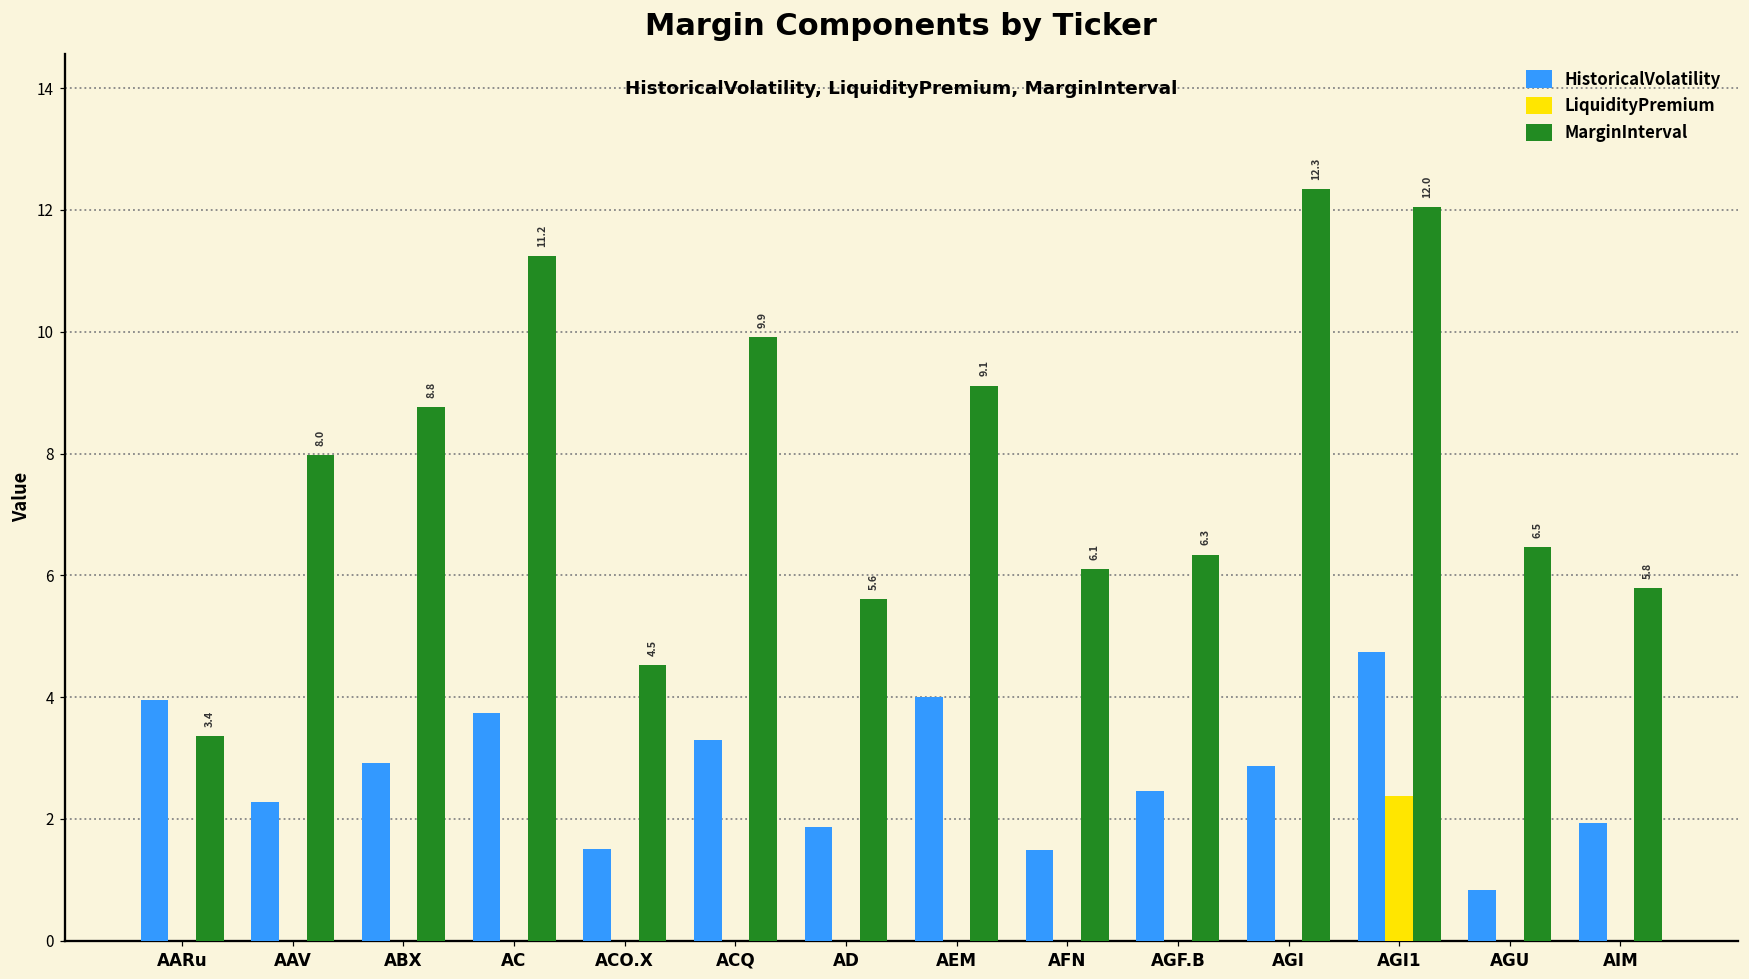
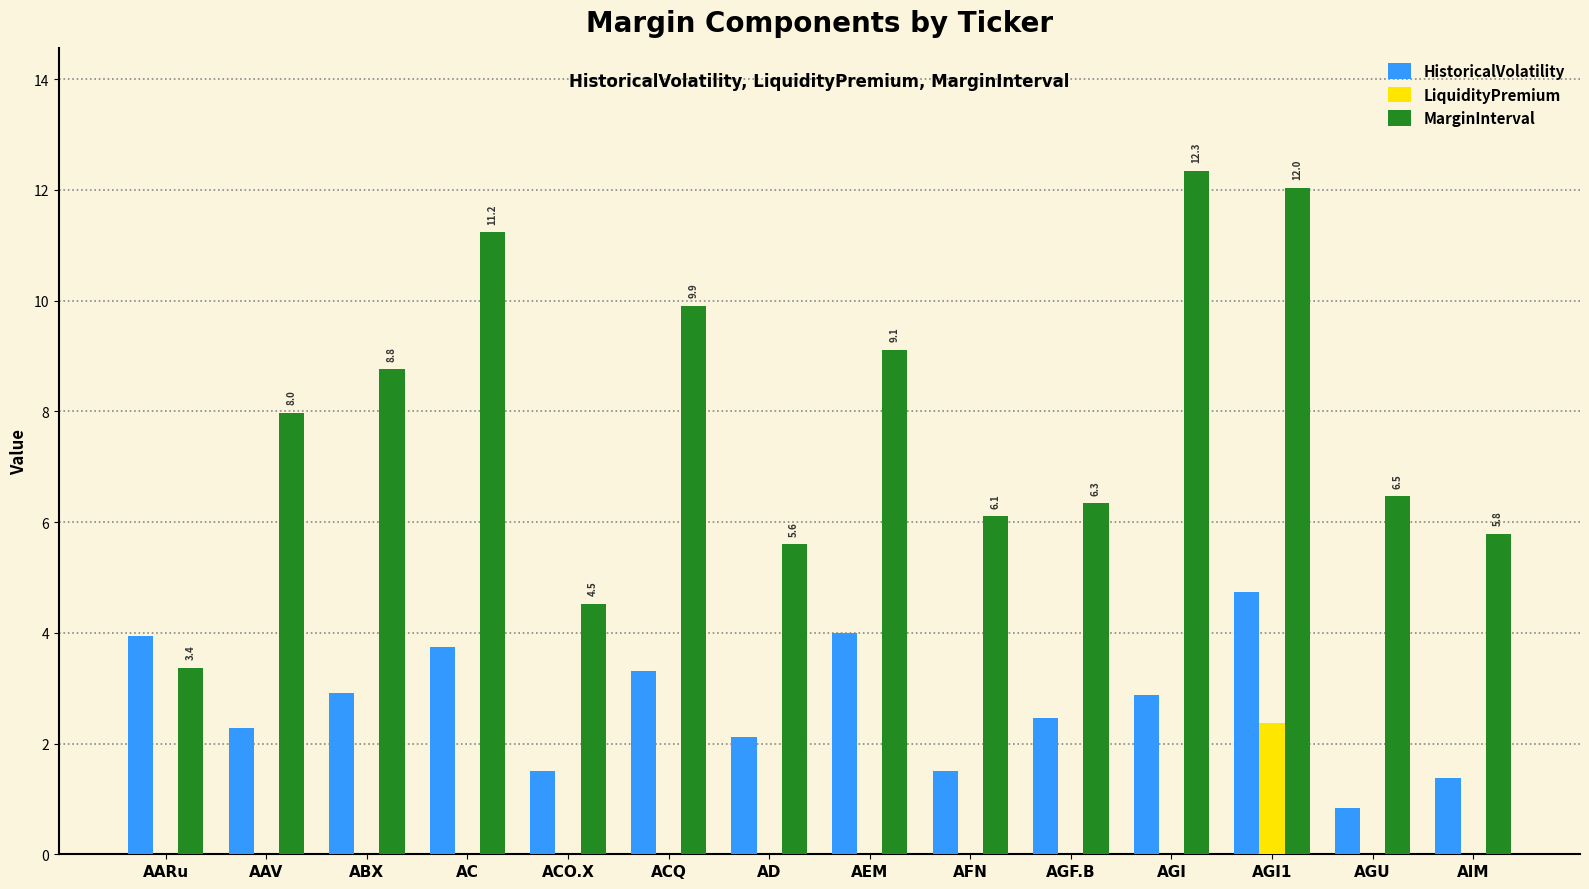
HistoricalVolatility, AD: 1.9 -> 2.1
HistoricalVolatility, AIM: 1.9 -> 1.4
